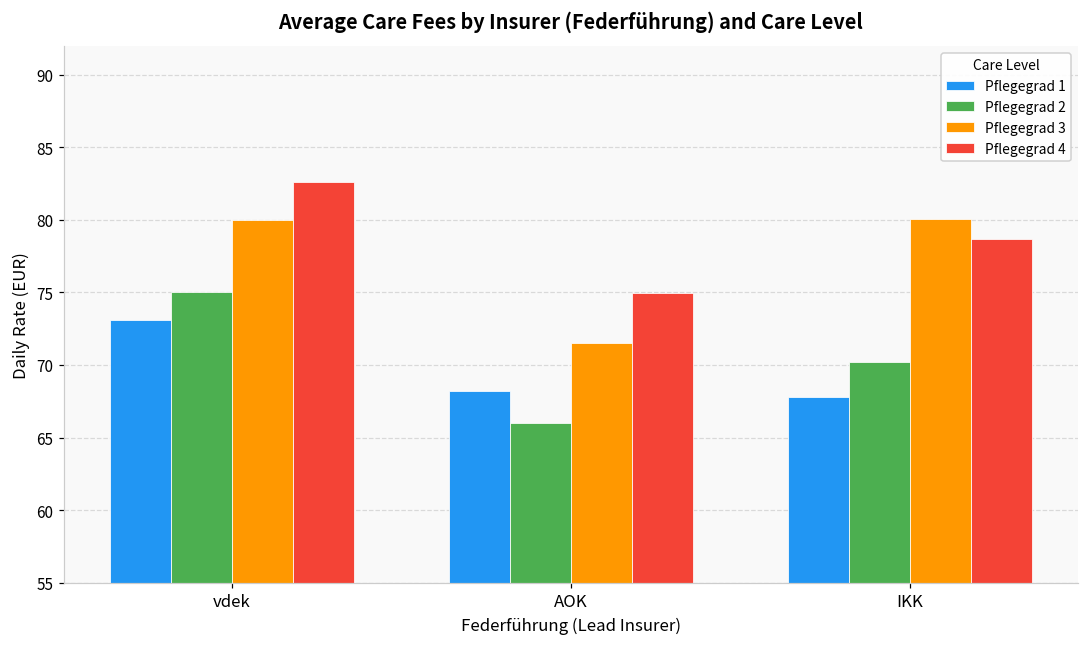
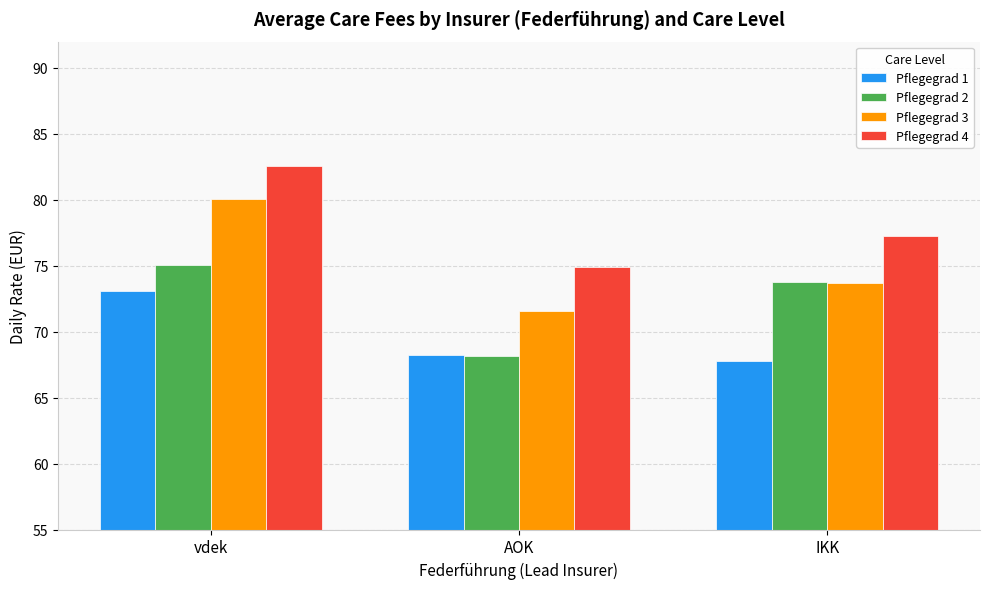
Pflegegrad 2, AOK: 66.0 -> 68.2
Pflegegrad 2, IKK: 70.2 -> 73.7
Pflegegrad 3, IKK: 80.1 -> 73.7
Pflegegrad 4, IKK: 78.7 -> 77.2
